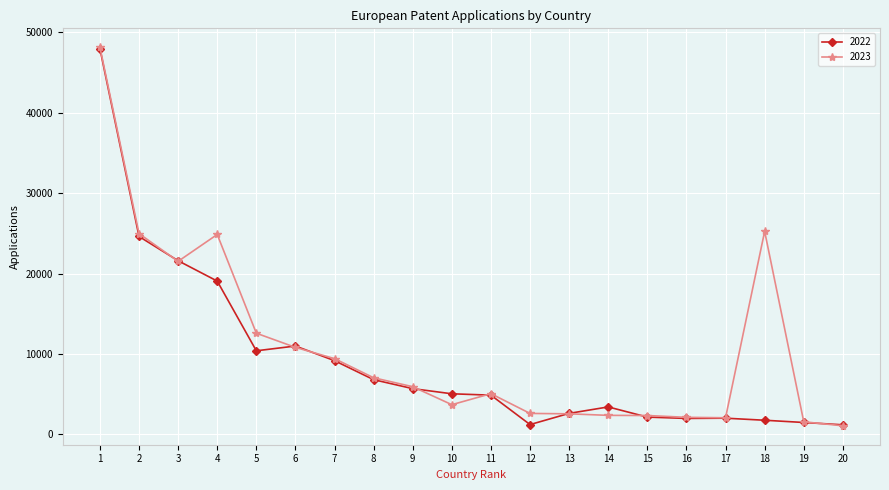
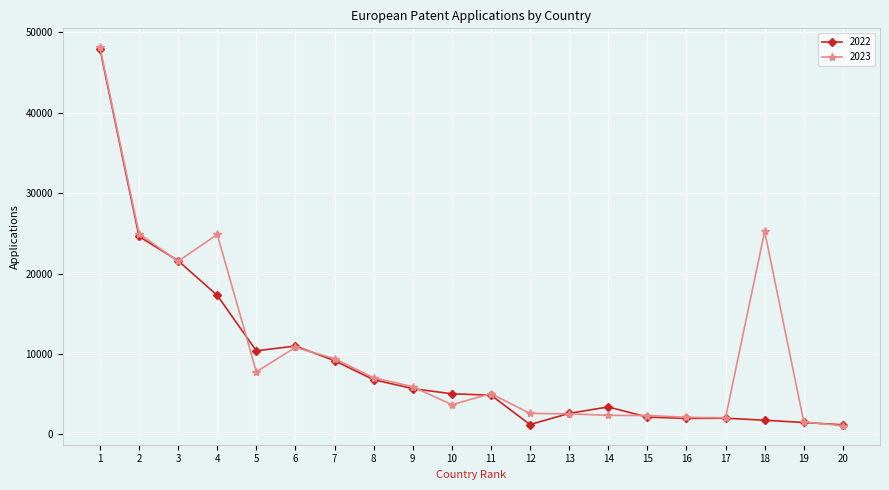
2022, 4: 19000 -> 17000
2023, 5: 13000 -> 8000
